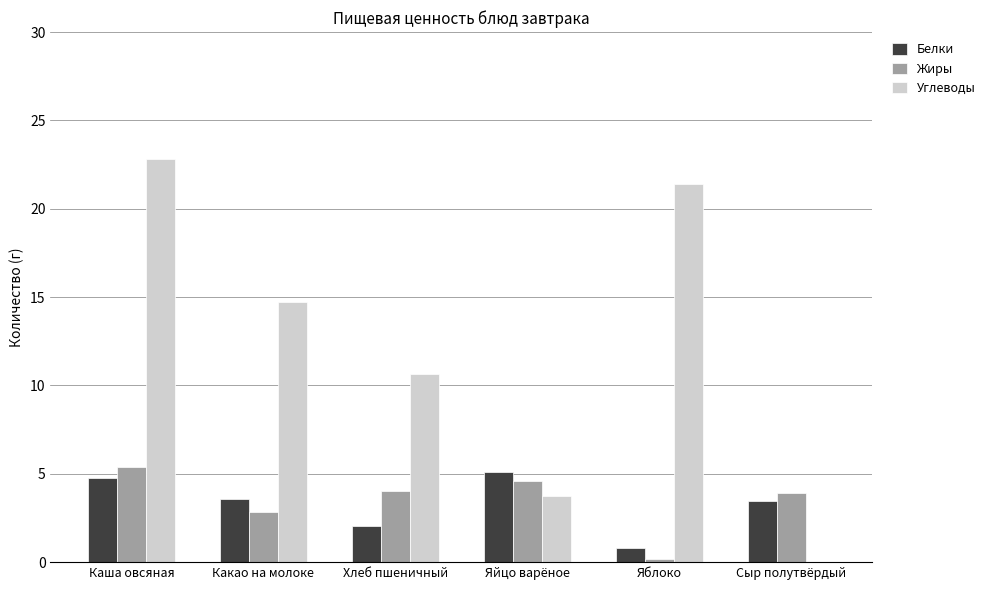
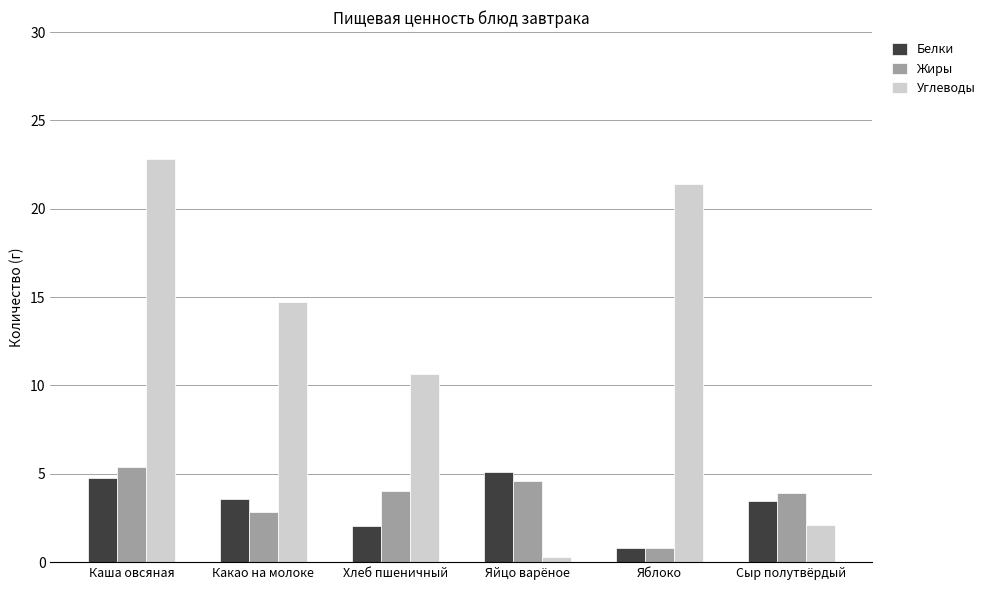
Углеводы, Яйцо варёное: 3.8 -> 0.3
Жиры, Яблоко: 0.2 -> 0.8
Углеводы, Сыр полутвёрдый: 0.0 -> 2.1
